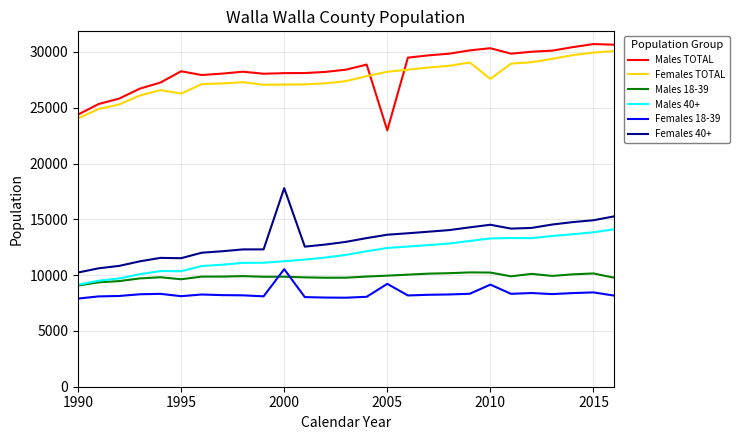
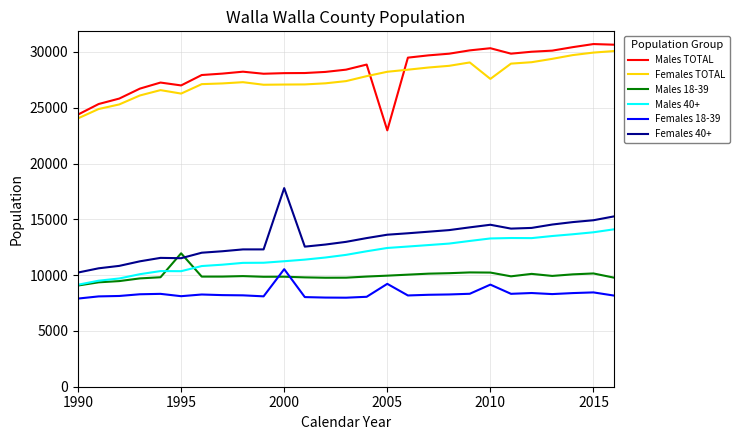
Males TOTAL, 1995: 28300 -> 27000
Males 18-39, 1995: 9600 -> 12000
